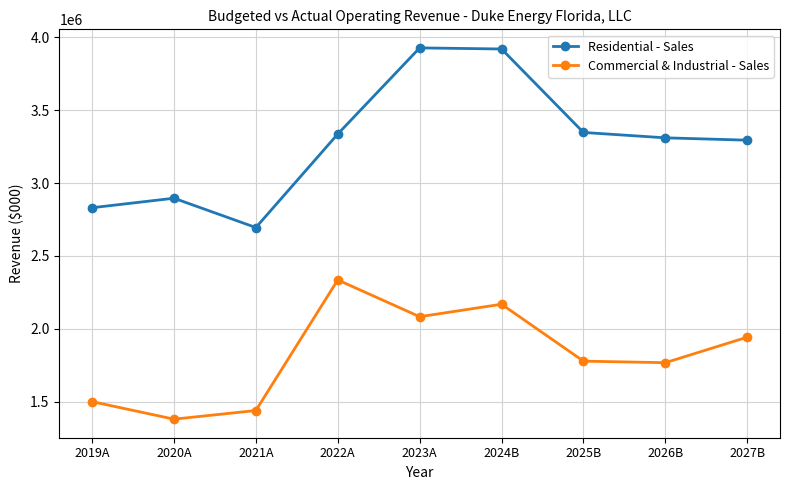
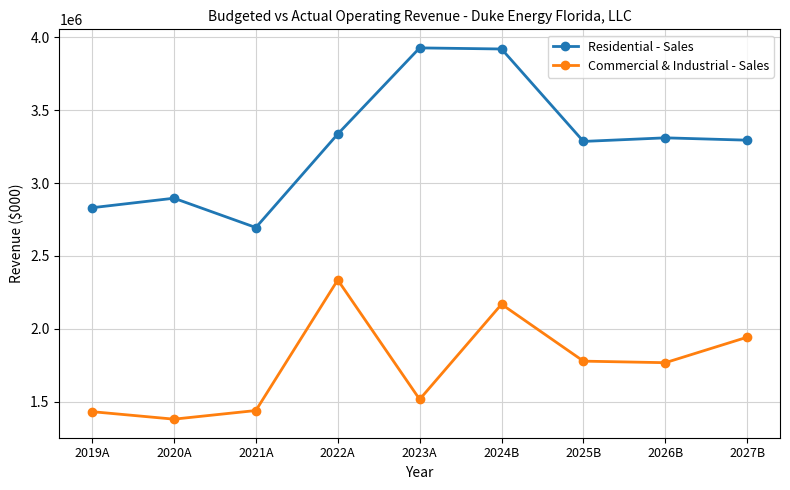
Commercial & Industrial - Sales, 2019A: 1500000 -> 1430000
Commercial & Industrial - Sales, 2023A: 2080000 -> 1520000
Residential - Sales, 2025B: 3350000 -> 3290000
